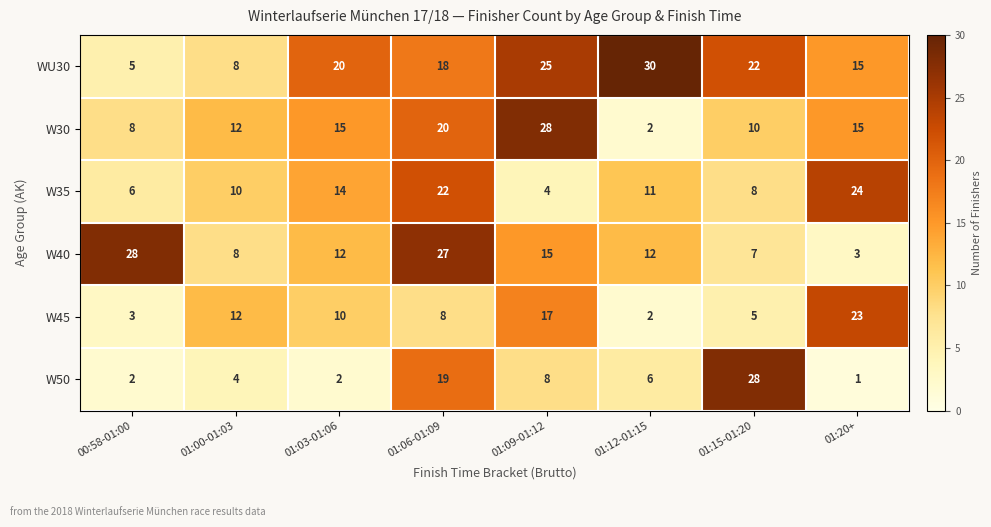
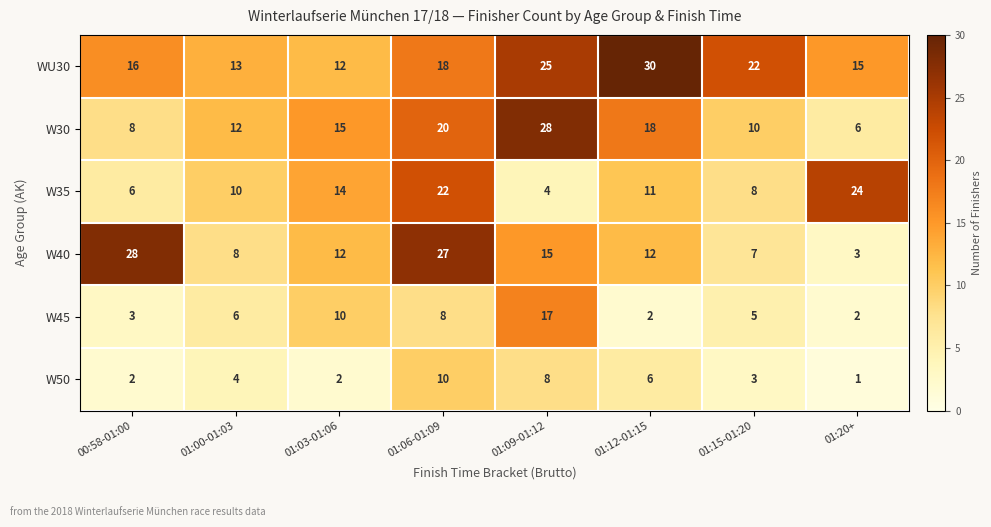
WU30, 00:58-01:00: 5 -> 16
WU30, 01:00-01:03: 8 -> 13
WU30, 01:03-01:06: 20 -> 12
W30, 01:12-01:15: 2 -> 18
W30, 01:20+: 15 -> 6
W45, 01:00-01:03: 12 -> 6
W45, 01:20+: 23 -> 2
W50, 01:06-01:09: 19 -> 10
W50, 01:15-01:20: 28 -> 3
